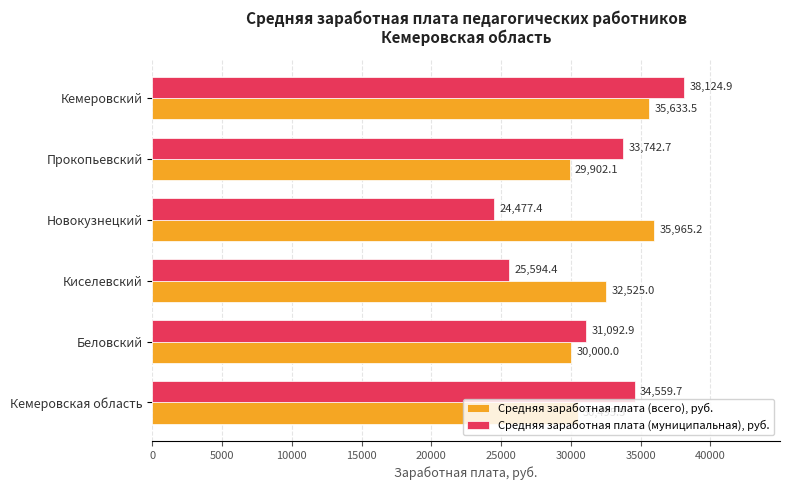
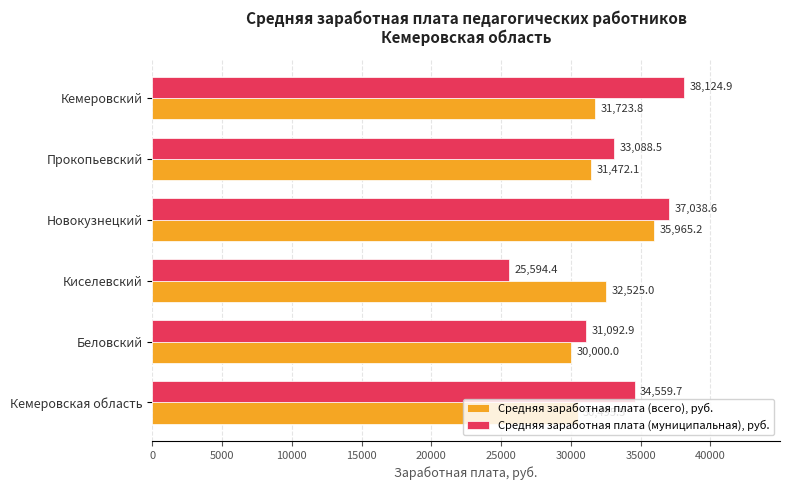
Средняя заработная плата (всего), руб., Кемеровский: 35,633.5 -> 31,723.8
Средняя заработная плата (муниципальная), руб., Прокопьевский: 33,742.7 -> 33,088.5
Средняя заработная плата (всего), руб., Прокопьевский: 29,902.1 -> 31,472.1
Средняя заработная плата (муниципальная), руб., Новокузнецкий: 24,477.4 -> 37,038.6
